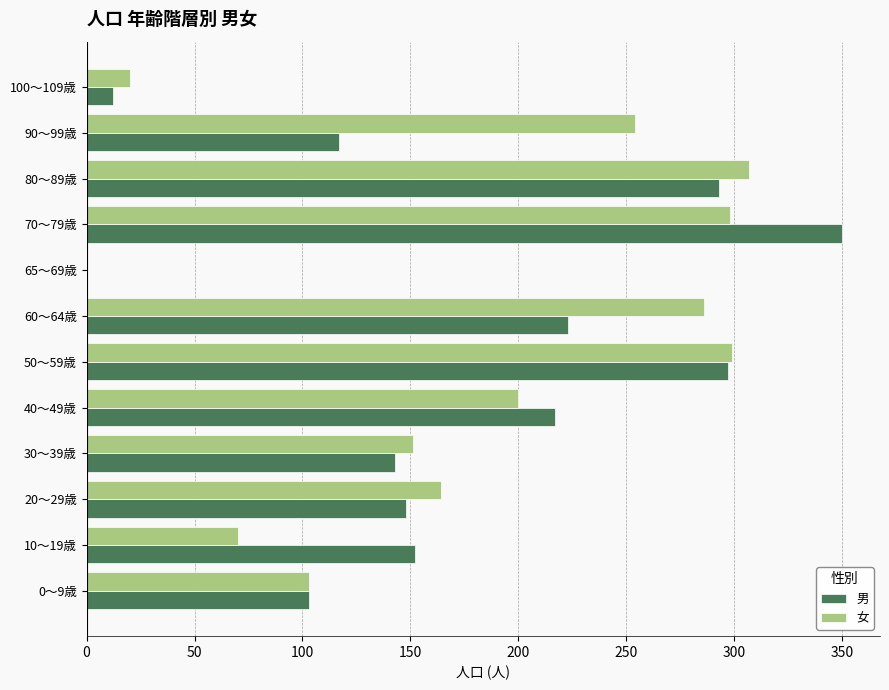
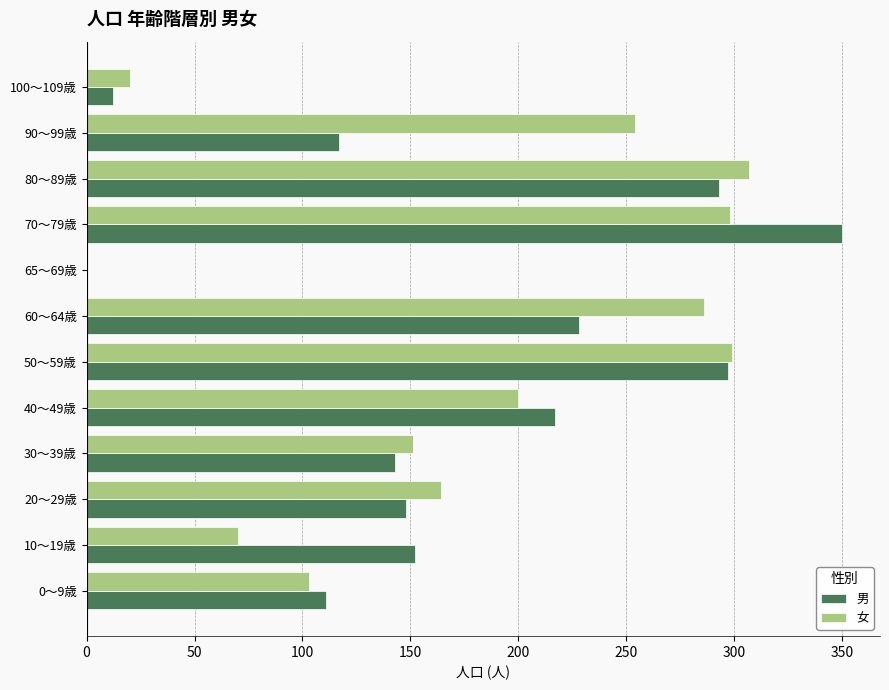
男, 60～64歳: 223 -> 228
男, 0～9歳: 103 -> 111
